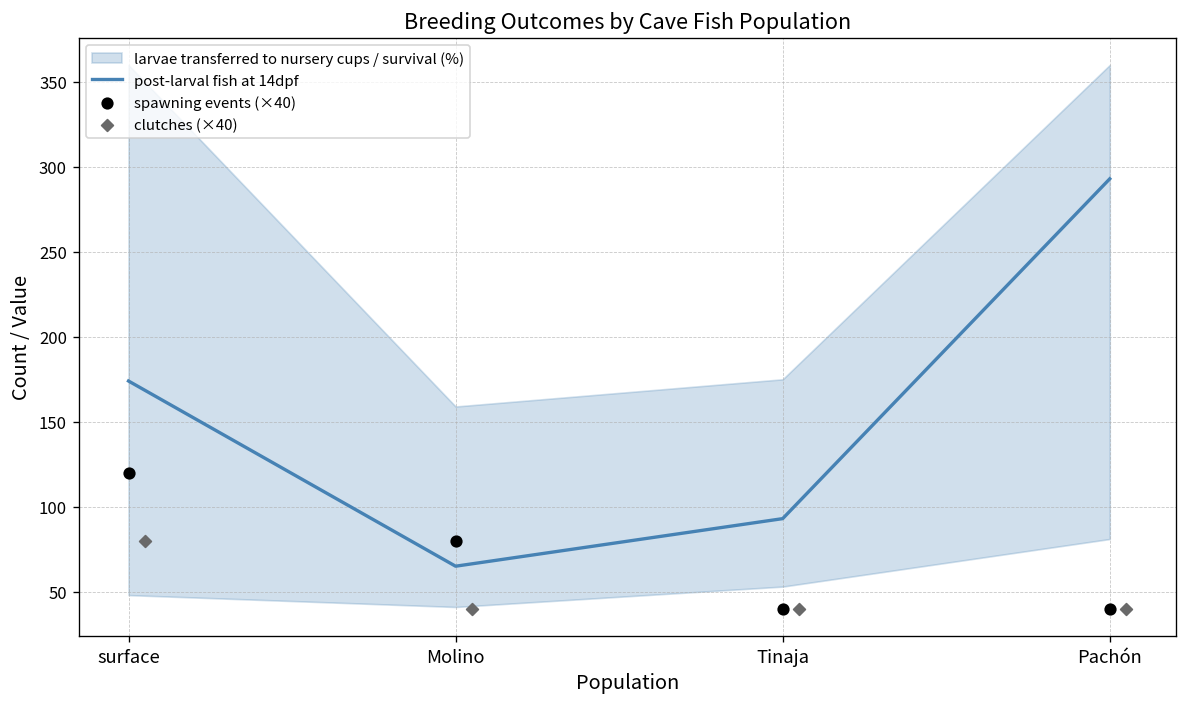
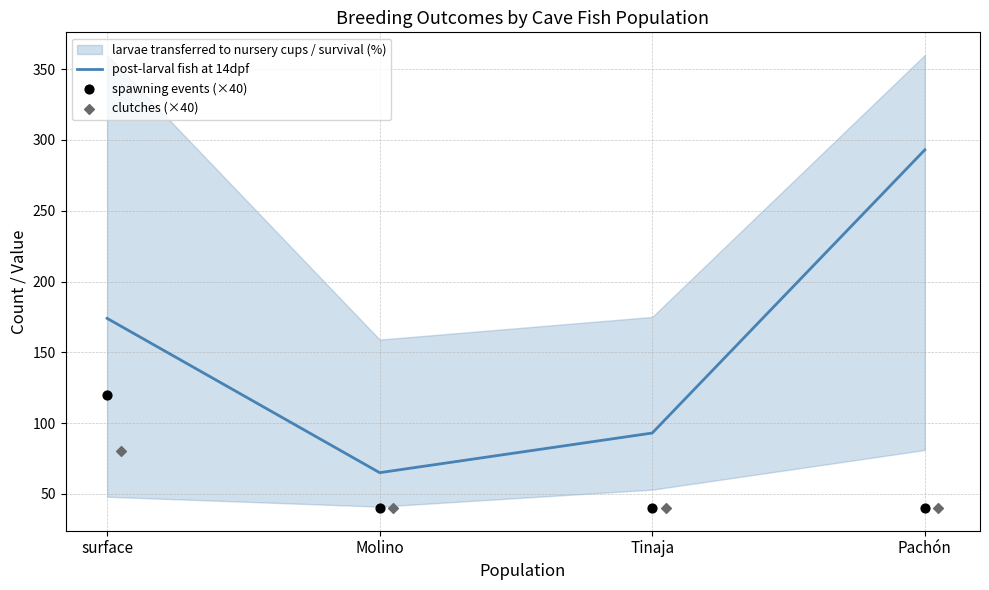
spawning events (×40), Molino: 80 -> 40
